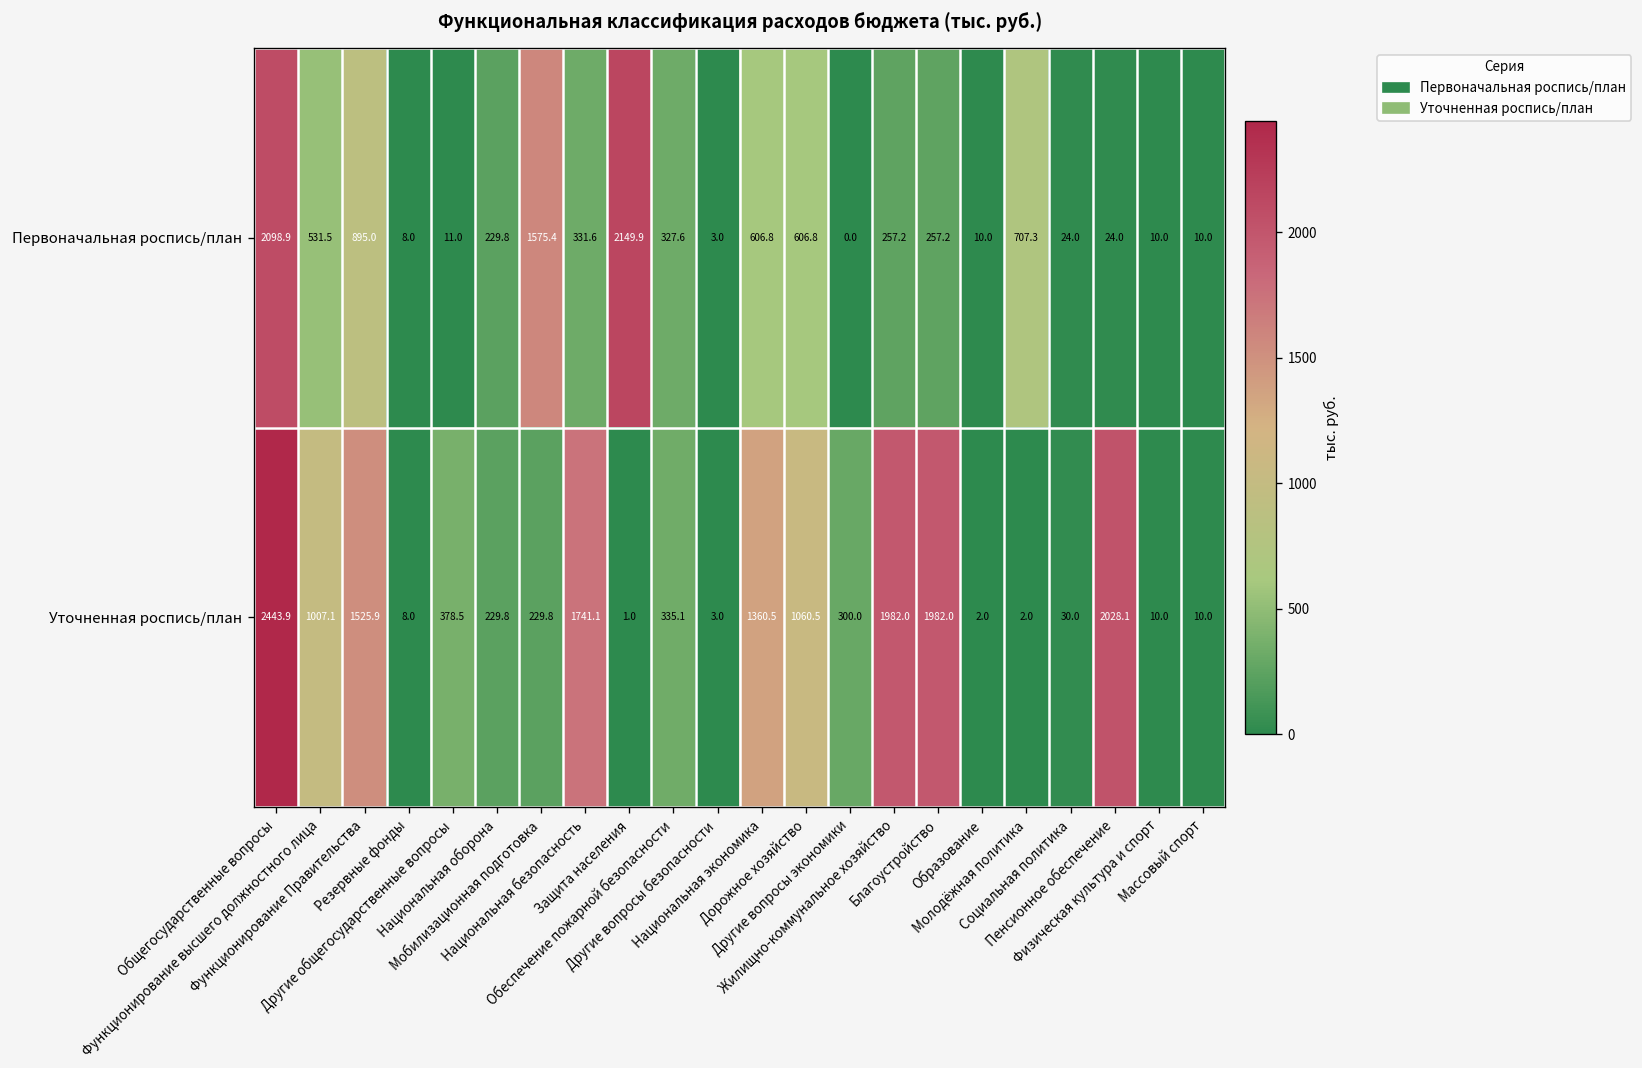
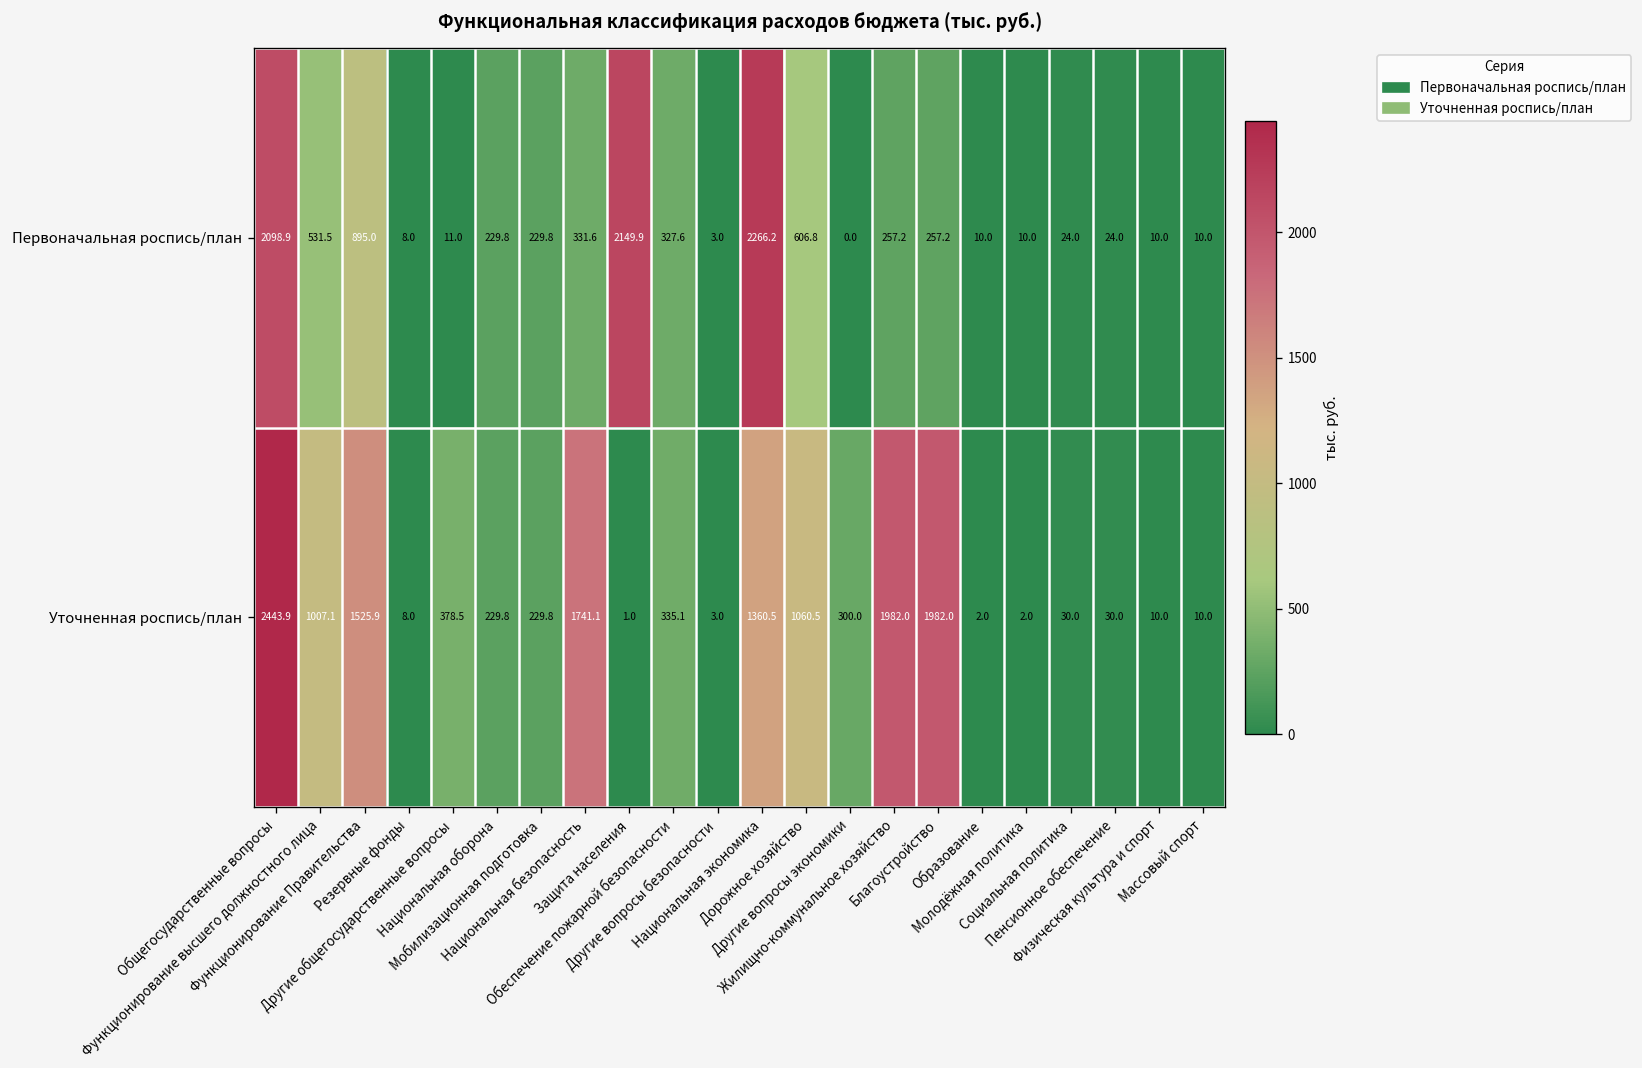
Первоначальная роспись/план, Мобилизационная подготовка: 1575.4 -> 229.8
Первоначальная роспись/план, Национальная экономика: 606.8 -> 2266.2
Первоначальная роспись/план, Молодёжная политика: 707.3 -> 10.0
Уточненная роспись/план, Пенсионное обеспечение: 2028.1 -> 30.0
